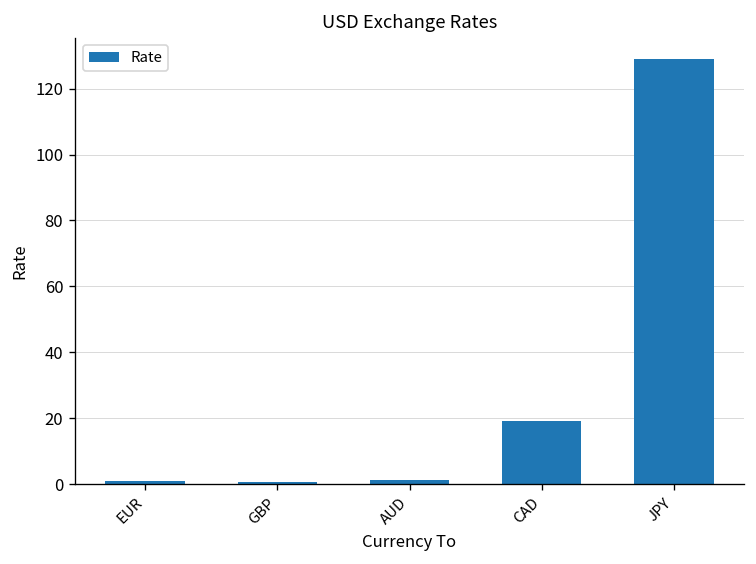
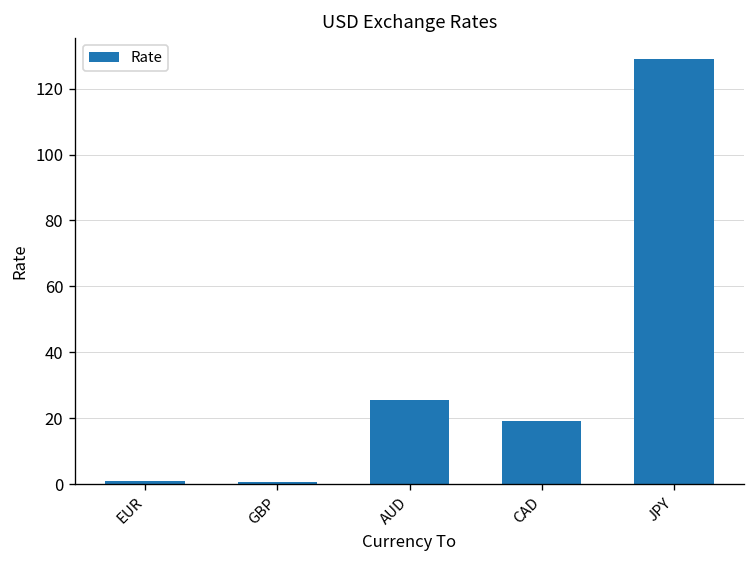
AUD: 1 -> 25
